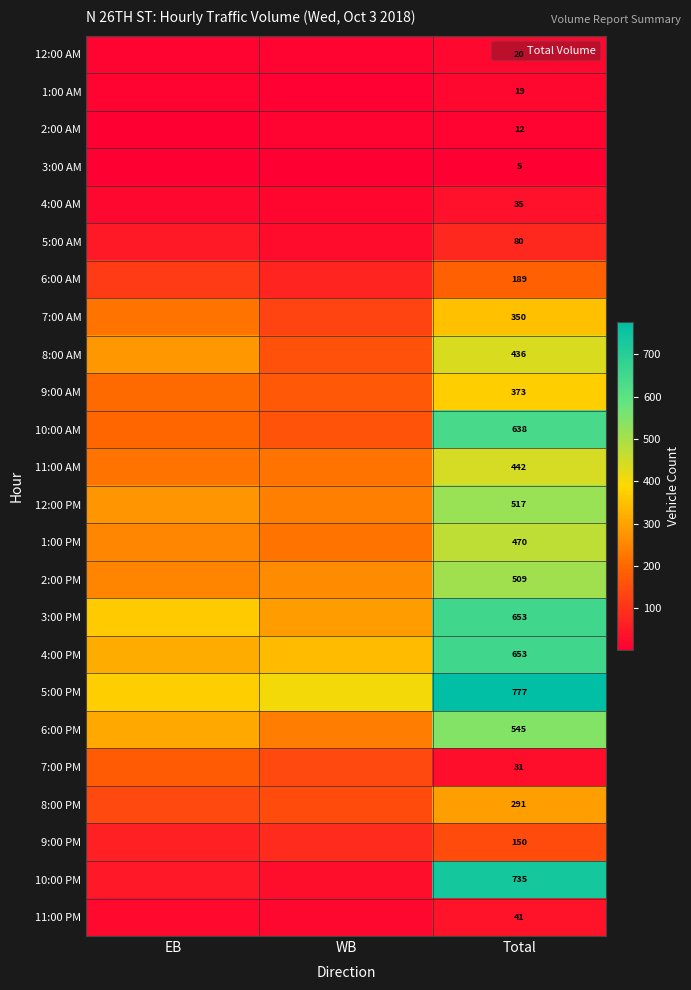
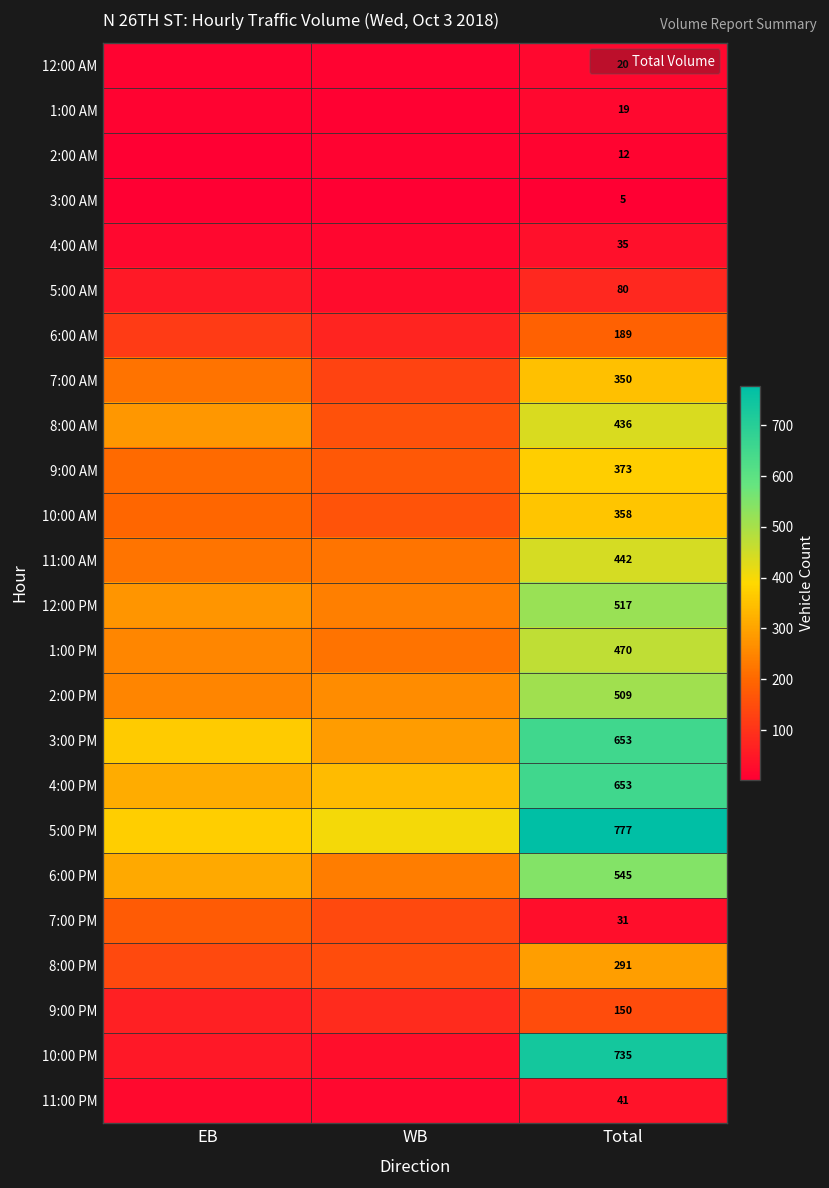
10:00 AM, Total: 638 -> 358
